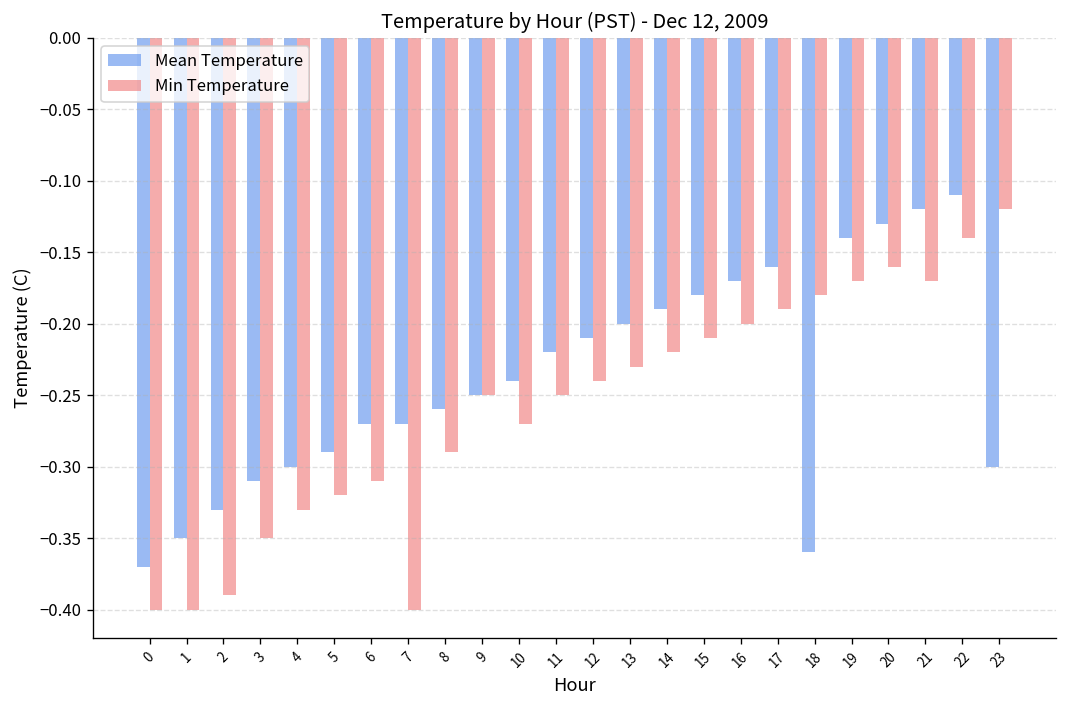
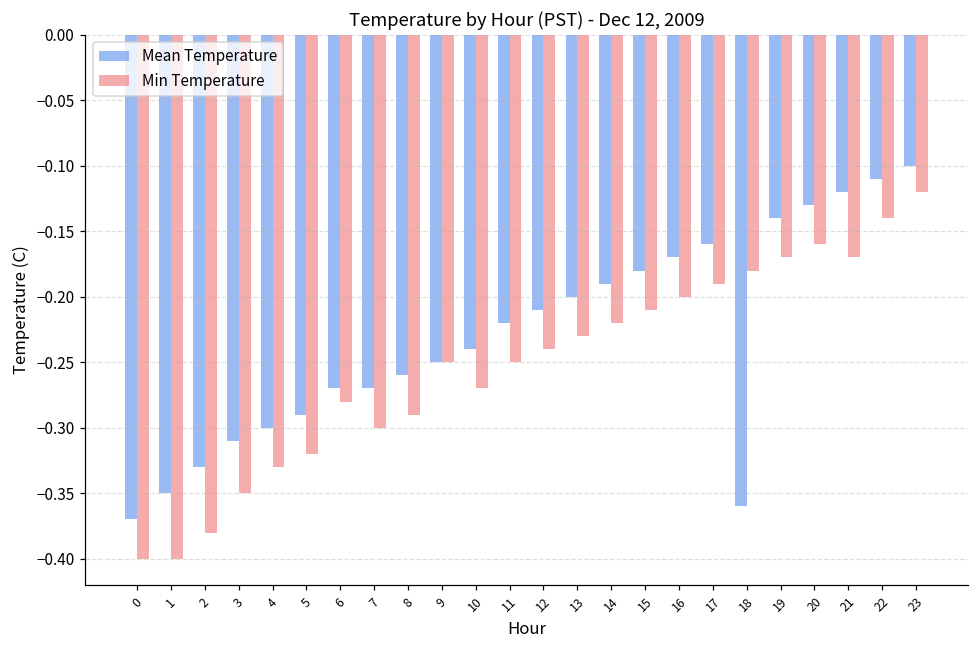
Min Temperature, 2: -0.39 -> -0.38
Min Temperature, 6: -0.31 -> -0.28
Min Temperature, 7: -0.4 -> -0.3
Mean Temperature, 23: -0.3 -> -0.1
